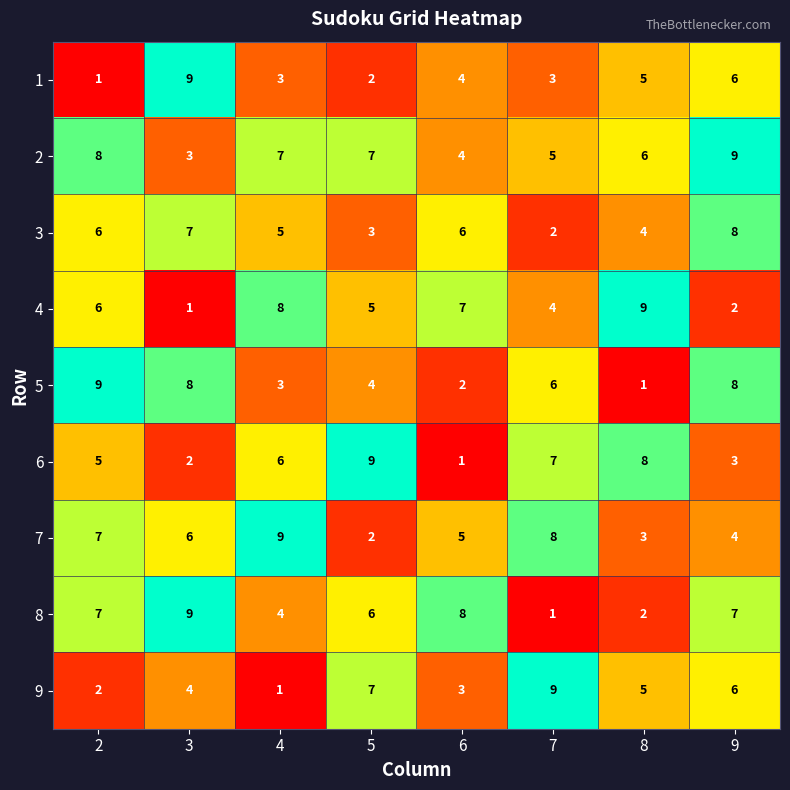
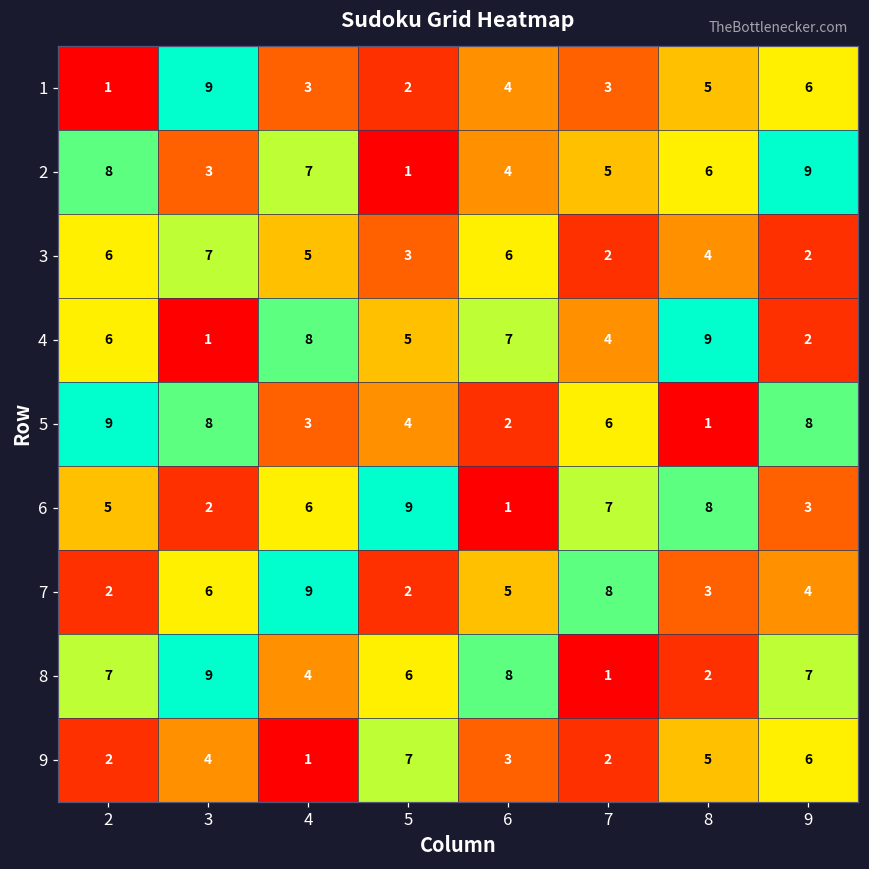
2, 5: 7 -> 1
3, 9: 8 -> 2
7, 2: 7 -> 2
9, 7: 9 -> 2
